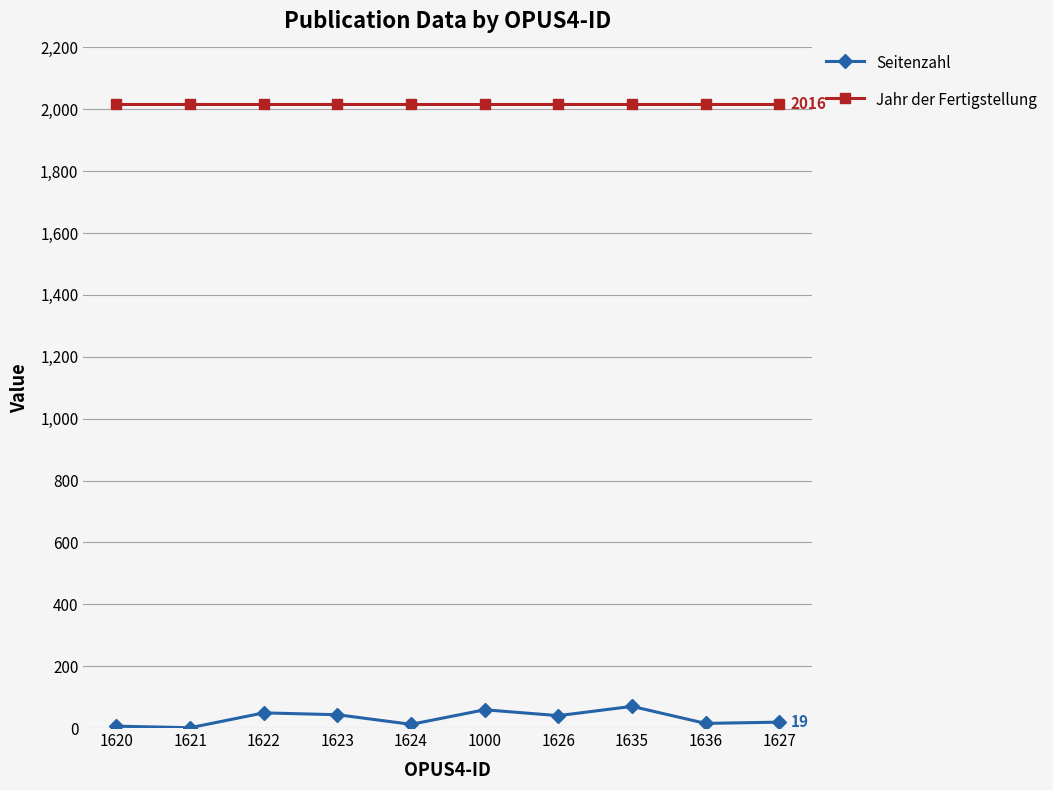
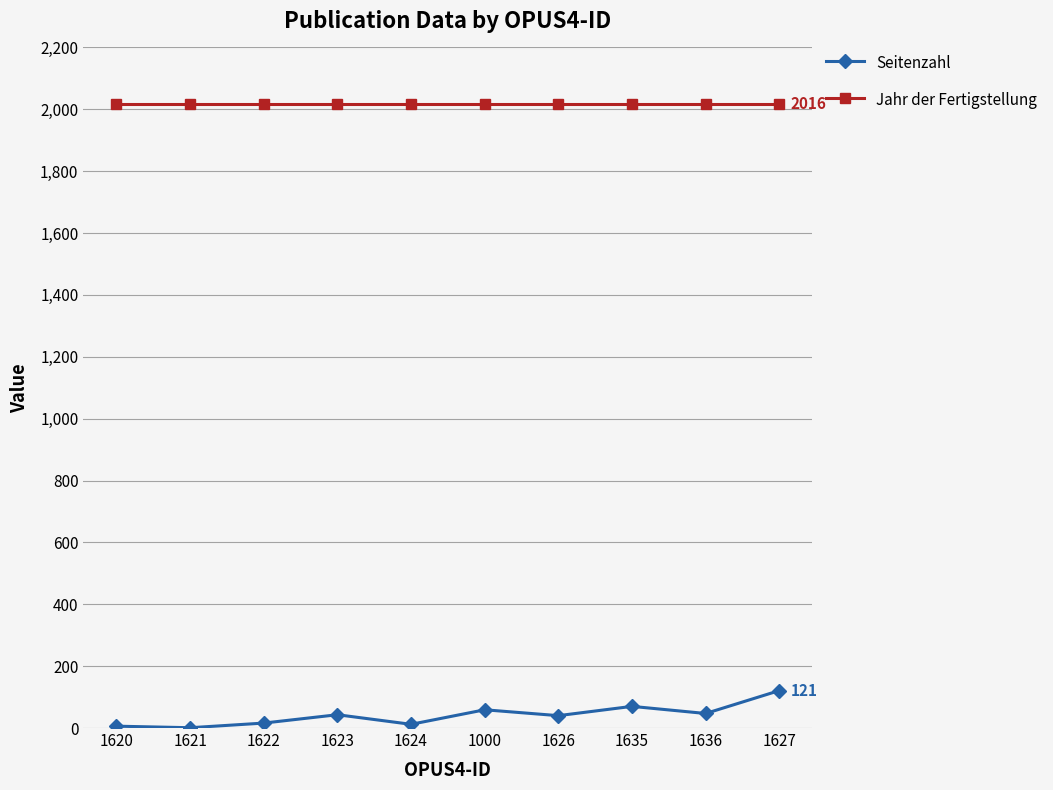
Seitenzahl, 1622: 50 -> 20
Seitenzahl, 1636: 20 -> 50
Seitenzahl, 1627: 19 -> 121
